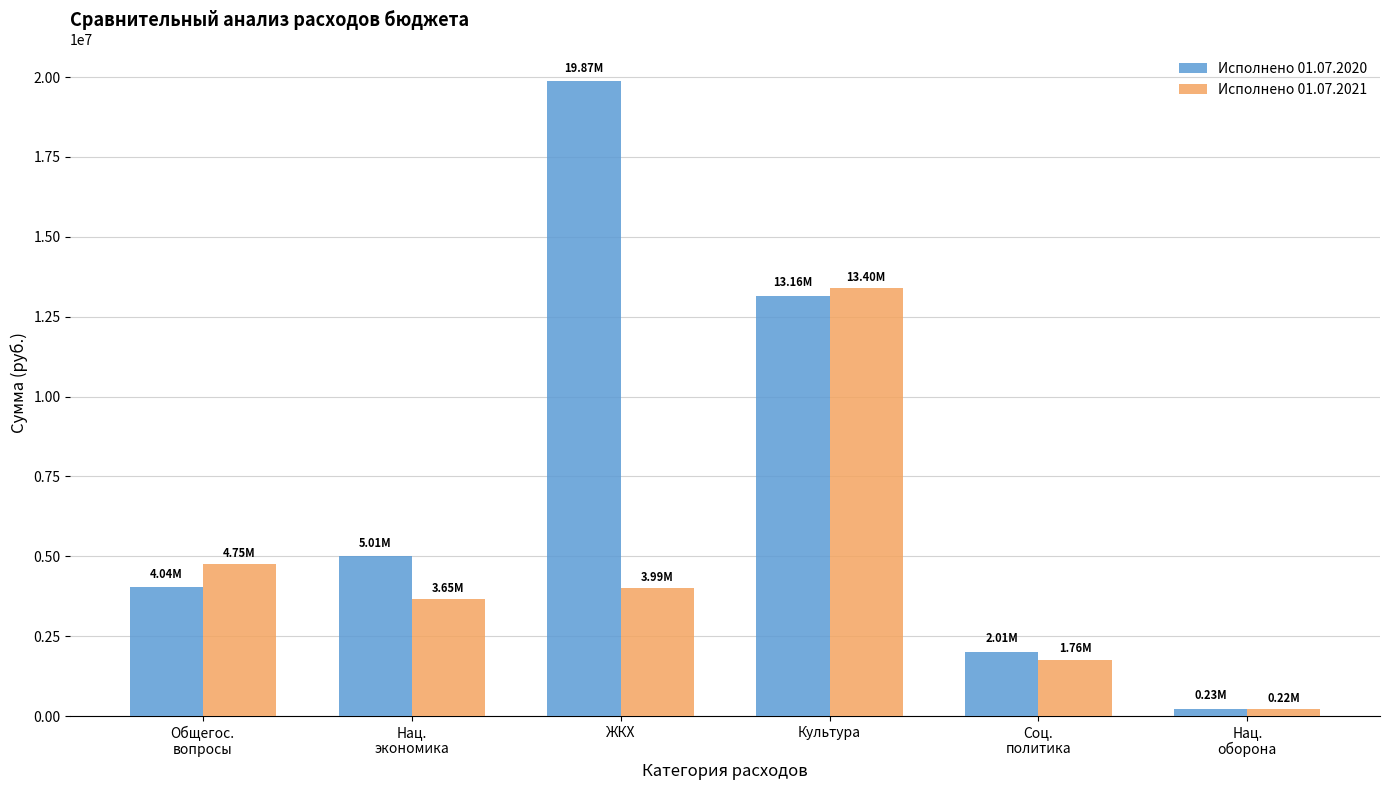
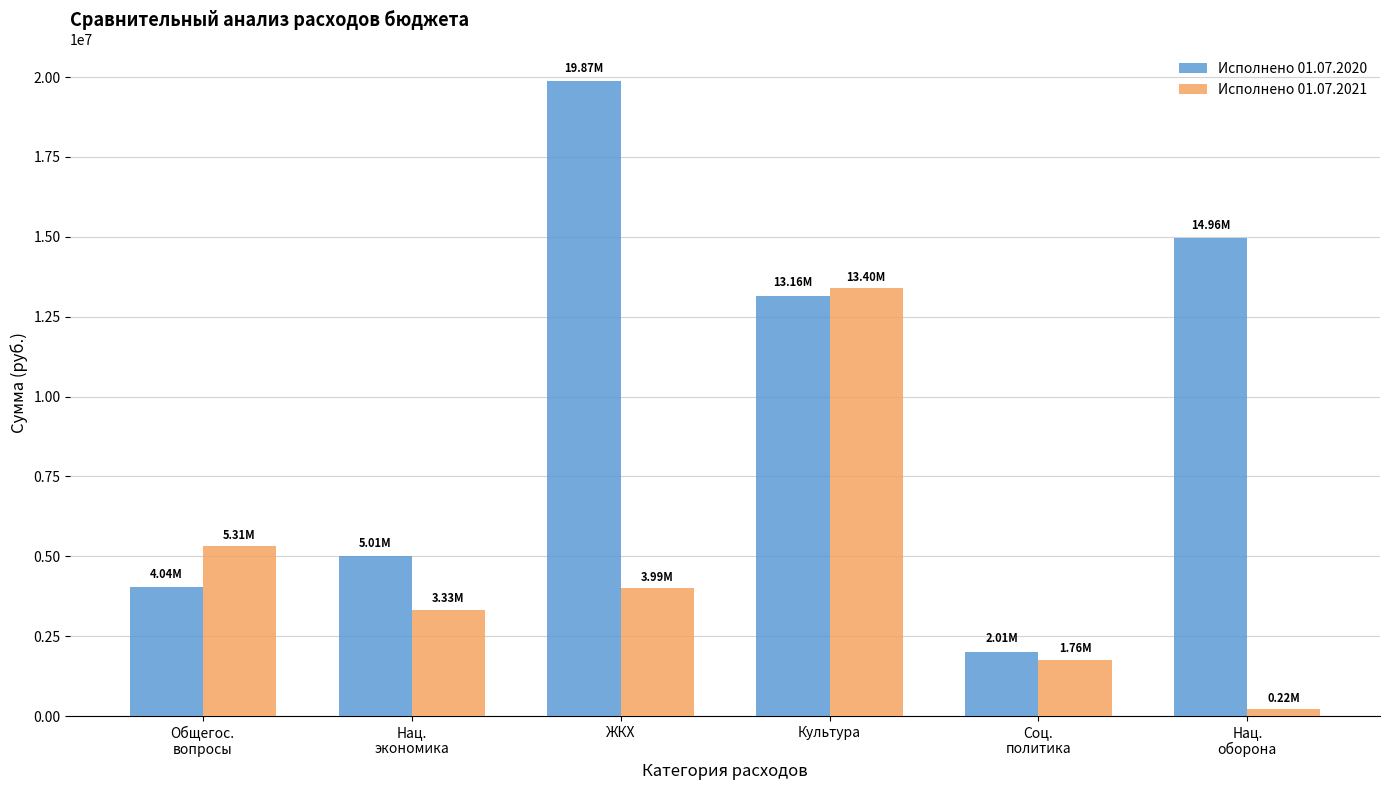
Исполнено 01.07.2021, Общегос. вопросы: 4.75M -> 5.31M
Исполнено 01.07.2021, Нац. экономика: 3.65M -> 3.33M
Исполнено 01.07.2020, Нац. оборона: 0.23M -> 14.96M
